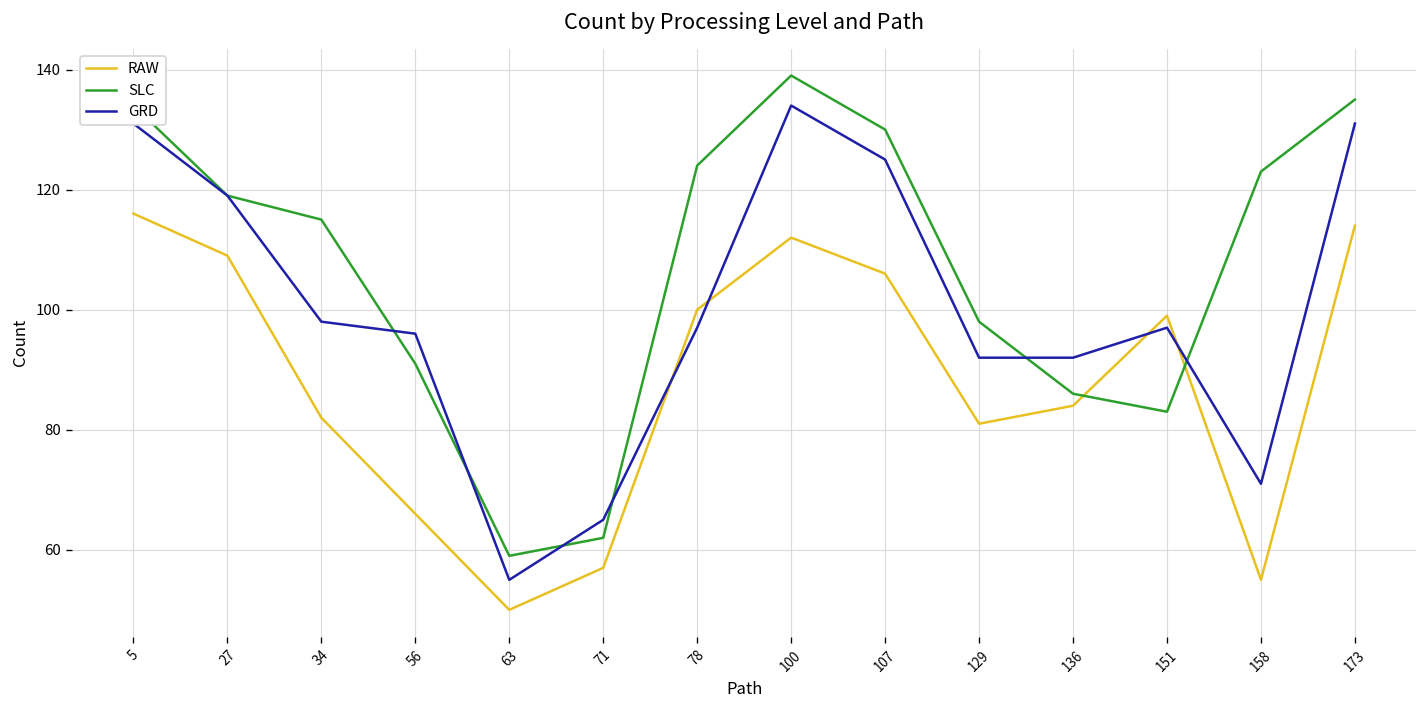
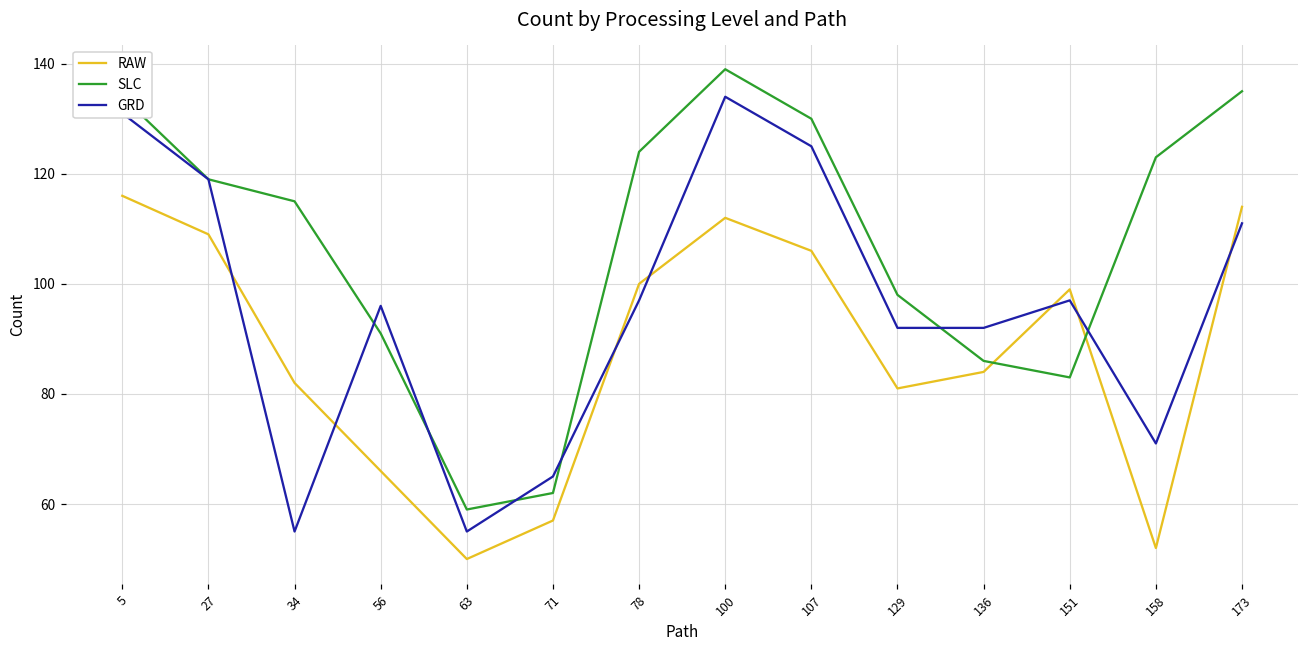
GRD, 34: 98 -> 55
RAW, 158: 55 -> 52
GRD, 173: 131 -> 111
